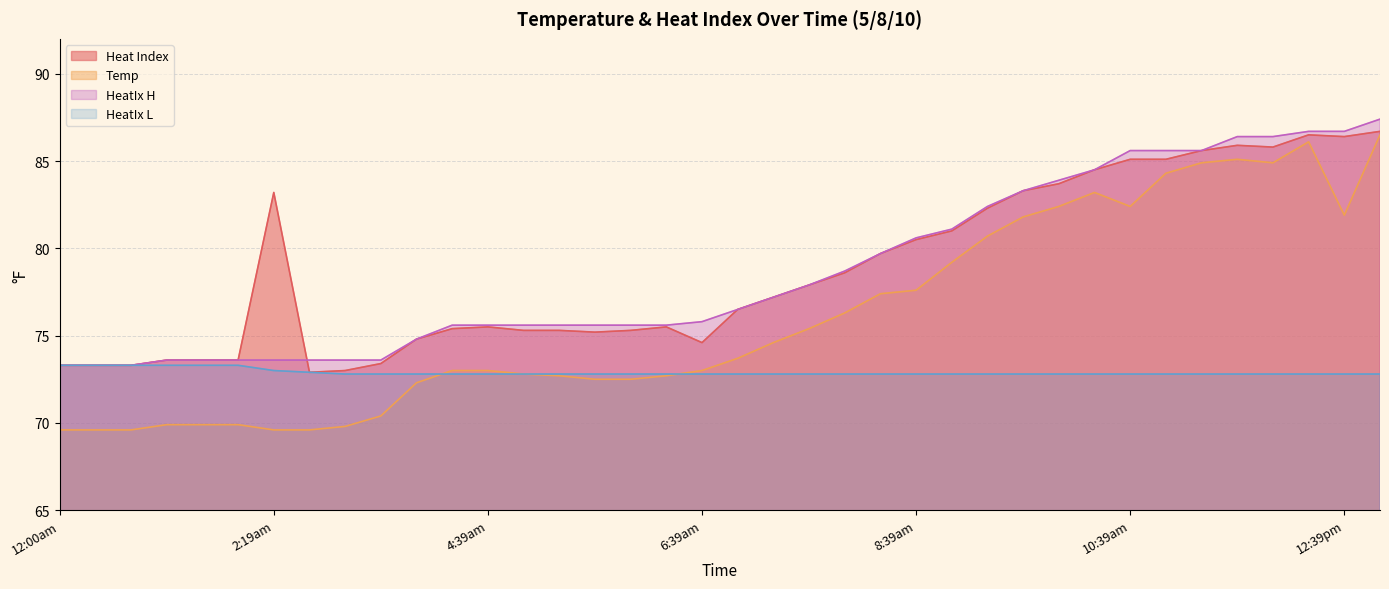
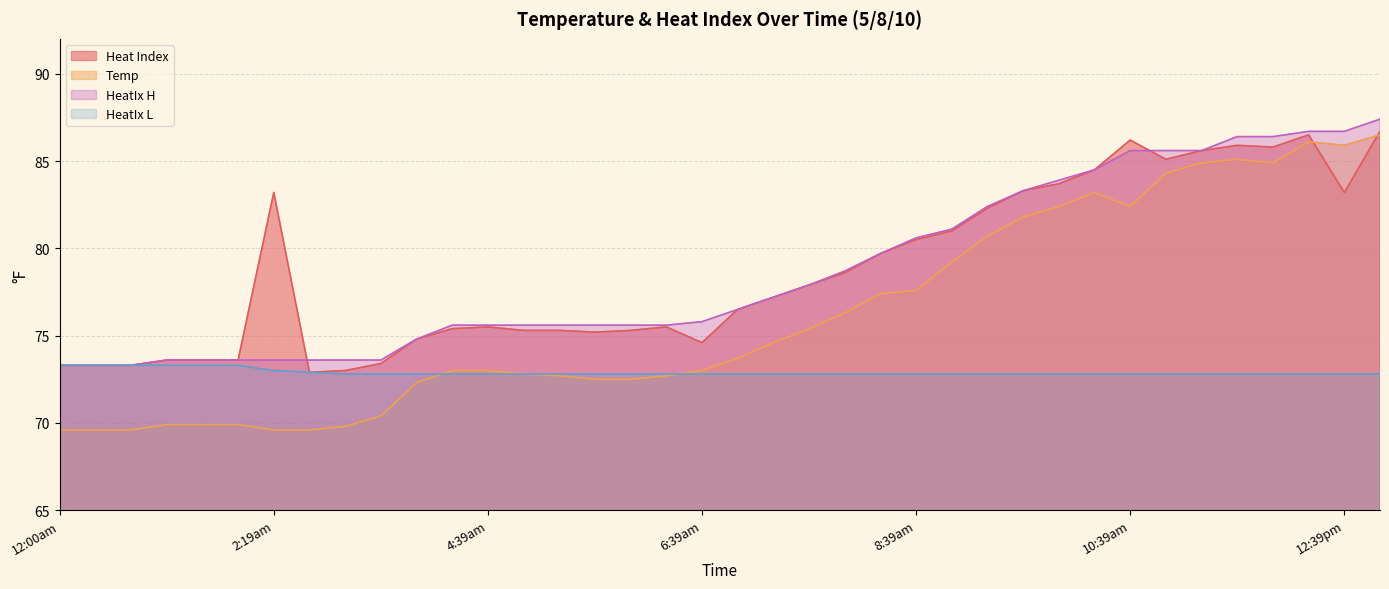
Heat Index, 10:39am: 85.1 -> 86.2
Heat Index, 12:39pm: 86.4 -> 83.2
Temp, 12:39pm: 81.9 -> 85.9
